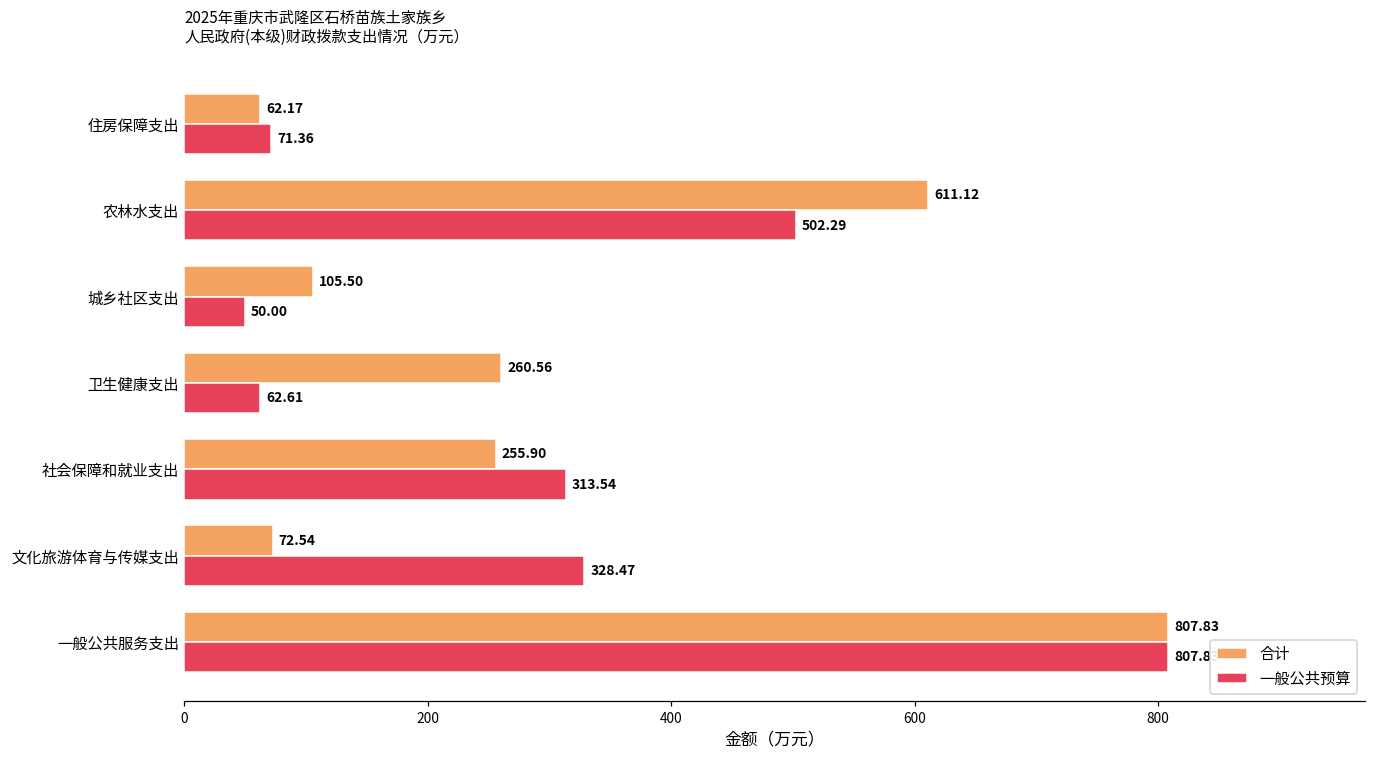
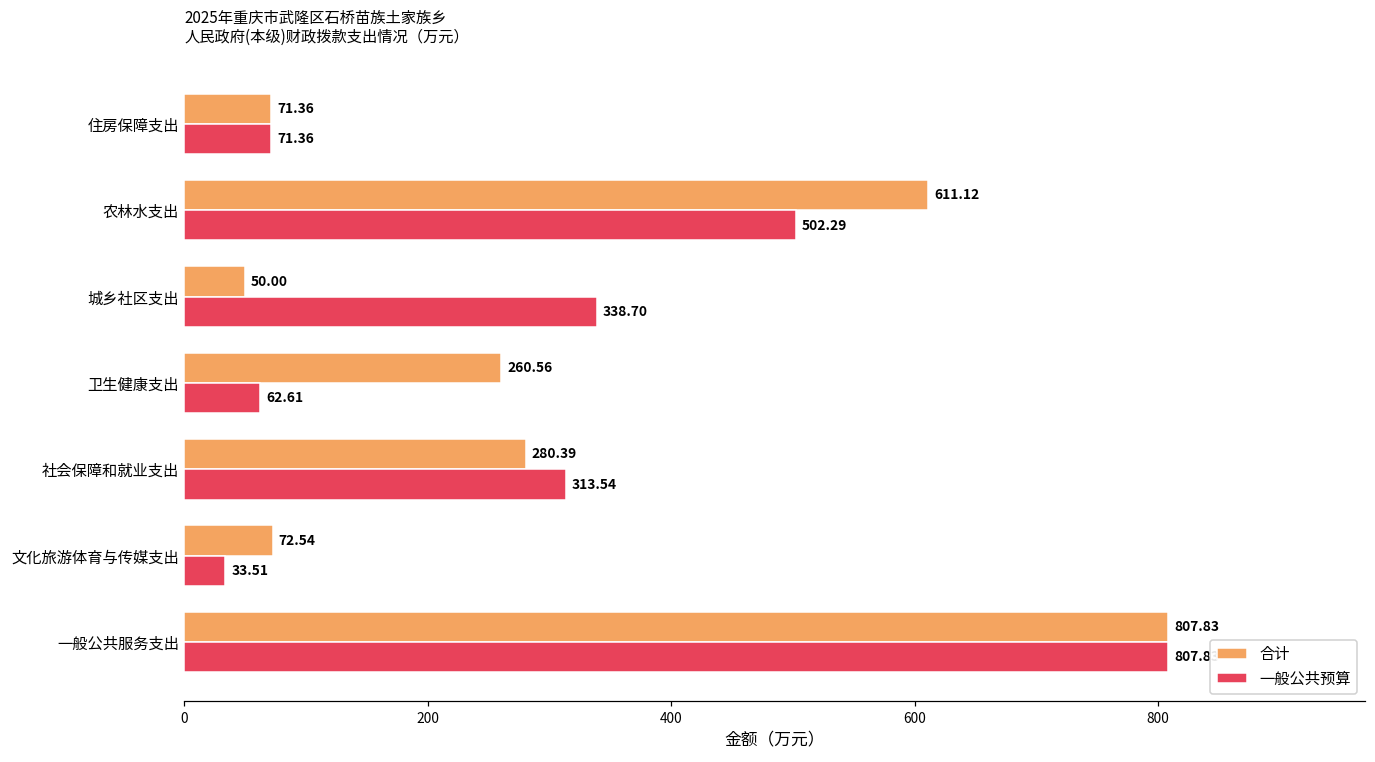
合计, 住房保障支出: 62.17 -> 71.36
合计, 城乡社区支出: 105.50 -> 50.00
一般公共预算, 城乡社区支出: 50.00 -> 338.70
合计, 社会保障和就业支出: 255.90 -> 280.39
一般公共预算, 文化旅游体育与传媒支出: 328.47 -> 33.51
